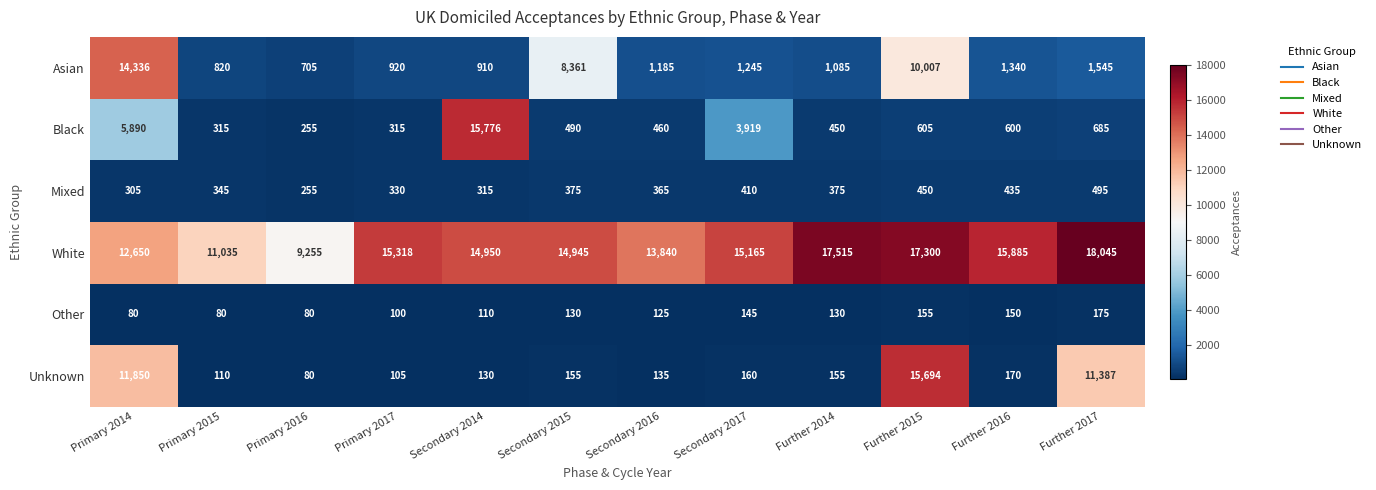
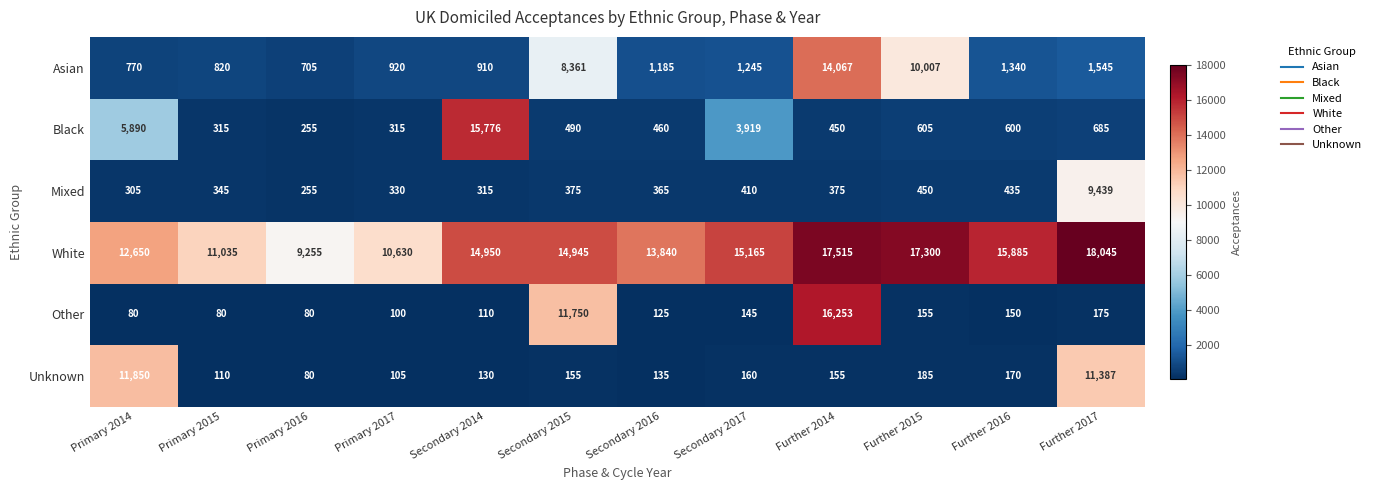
Asian, Primary 2014: 14,336 -> 770
Asian, Further 2014: 1,085 -> 14,067
Mixed, Further 2017: 495 -> 9,439
White, Primary 2017: 15,318 -> 10,630
Other, Secondary 2015: 130 -> 11,750
Other, Further 2014: 130 -> 16,253
Unknown, Further 2015: 15,694 -> 185
